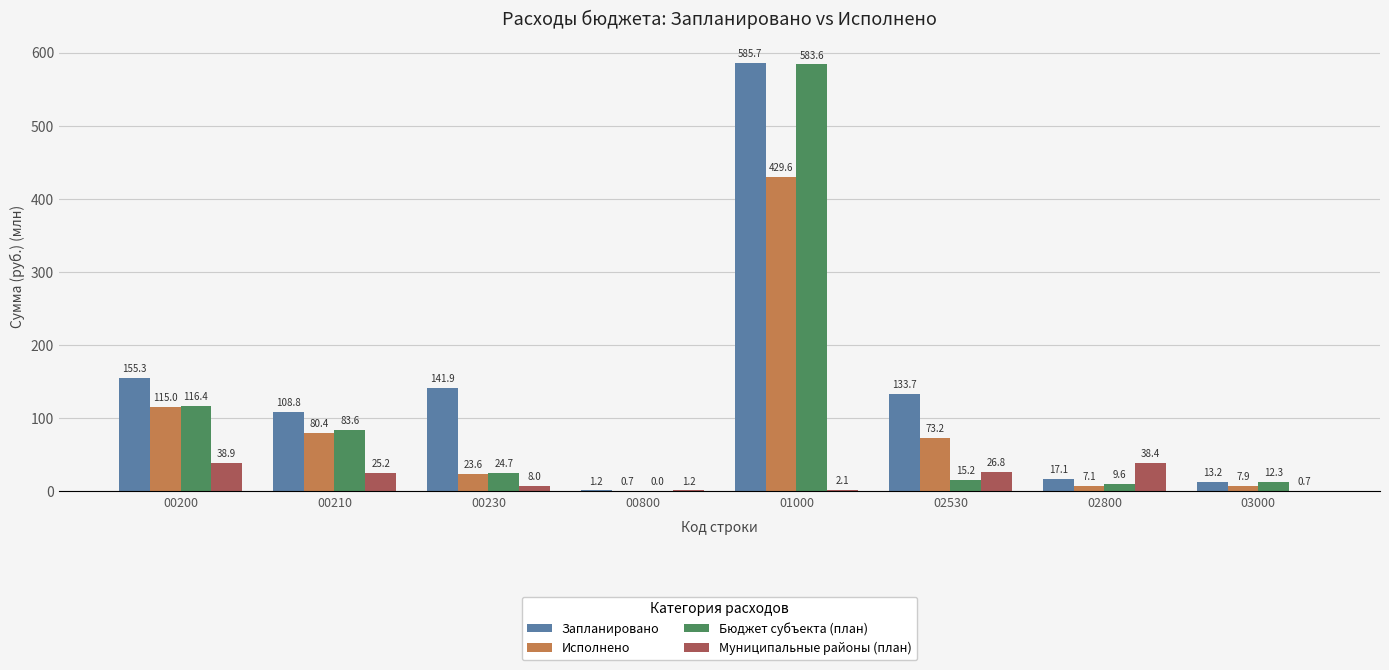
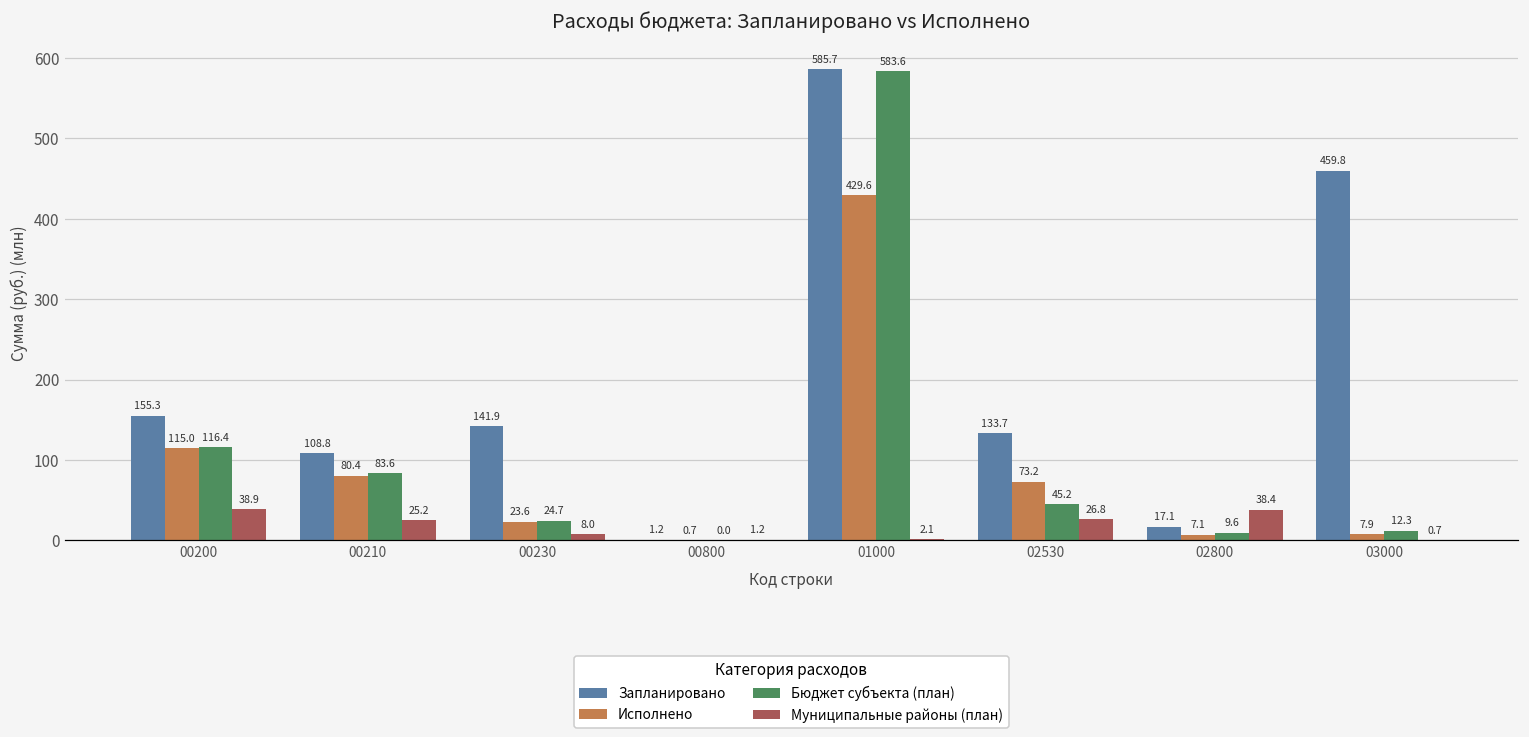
Бюджет субъекта (план), 02530: 15.2 -> 45.2
Запланировано, 03000: 13.2 -> 459.8
